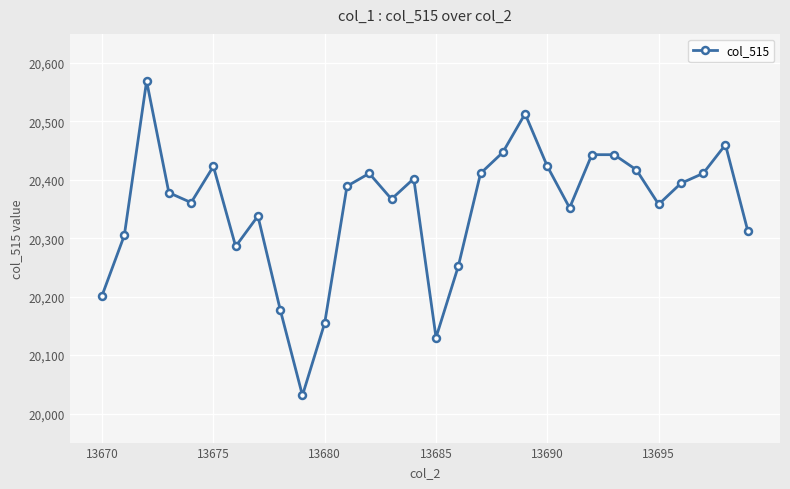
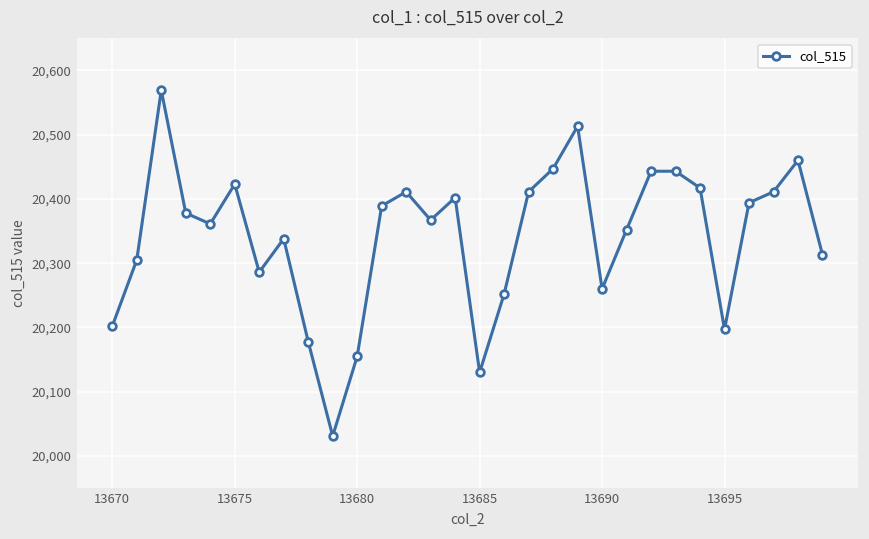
13690: 20,420 -> 20,260
13695: 20,360 -> 20,200
